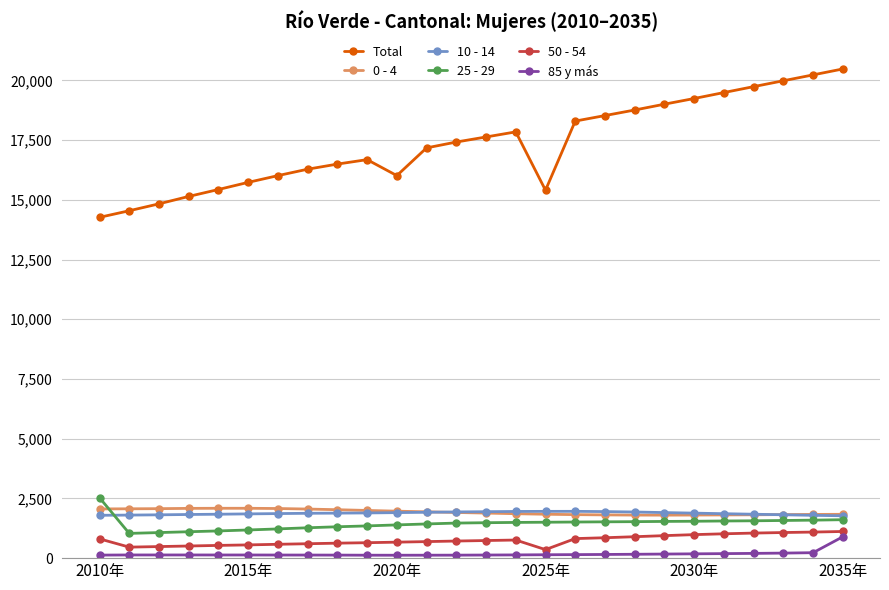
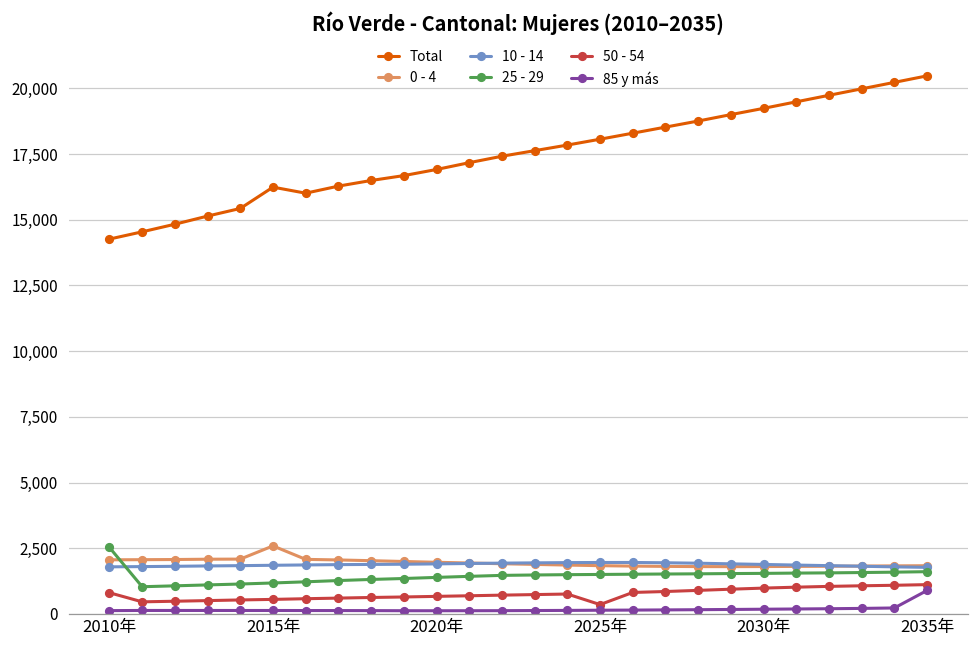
Total, 2015年: 15,700 -> 16,200
0 - 4, 2015年: 2,100 -> 2,600
Total, 2020年: 16,000 -> 16,900
Total, 2025年: 15,400 -> 18,100
